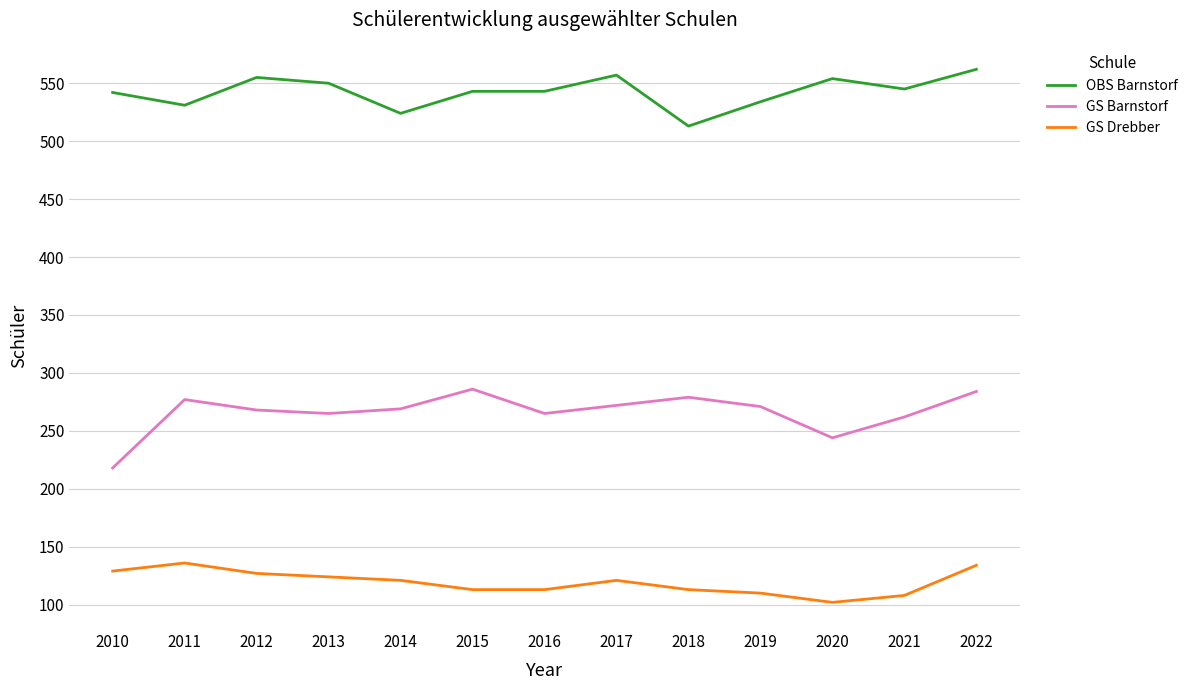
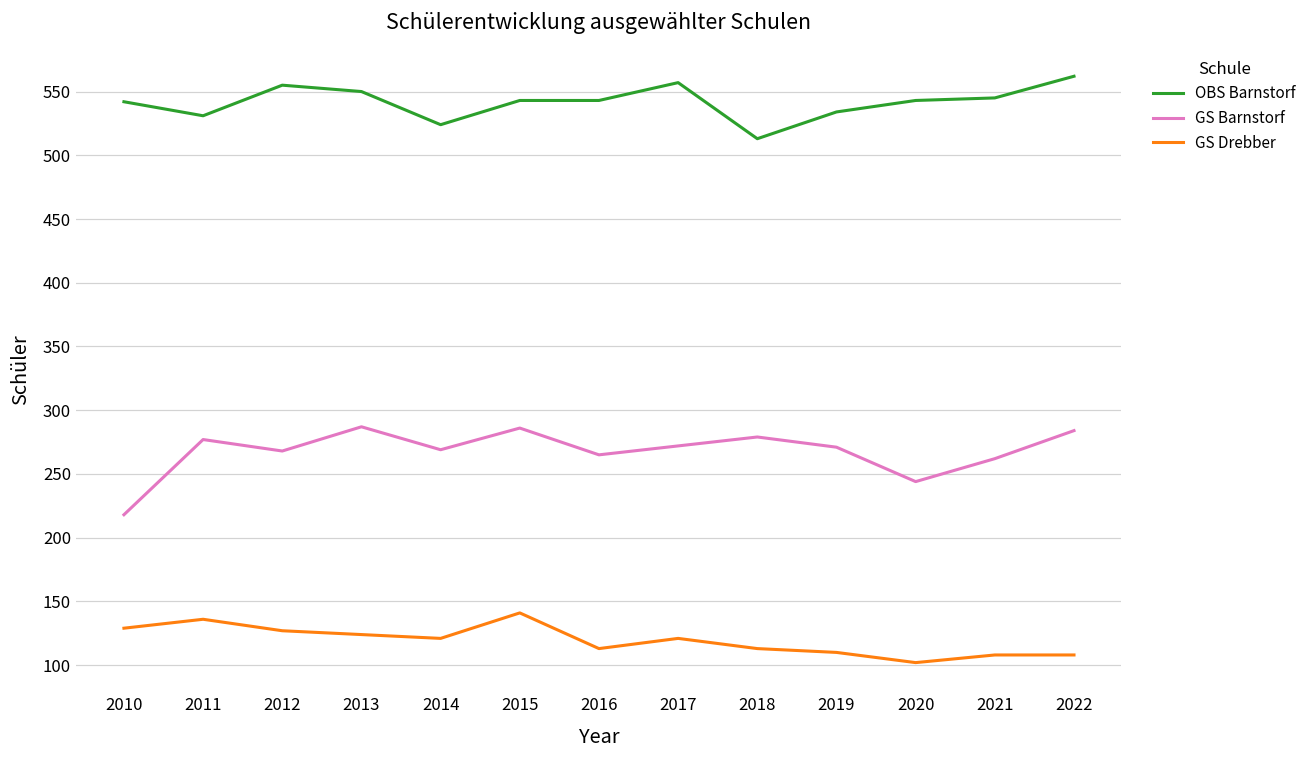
GS Barnstorf, 2013: 265 -> 287
GS Drebber, 2015: 113 -> 141
OBS Barnstorf, 2020: 554 -> 543
GS Drebber, 2022: 134 -> 108
